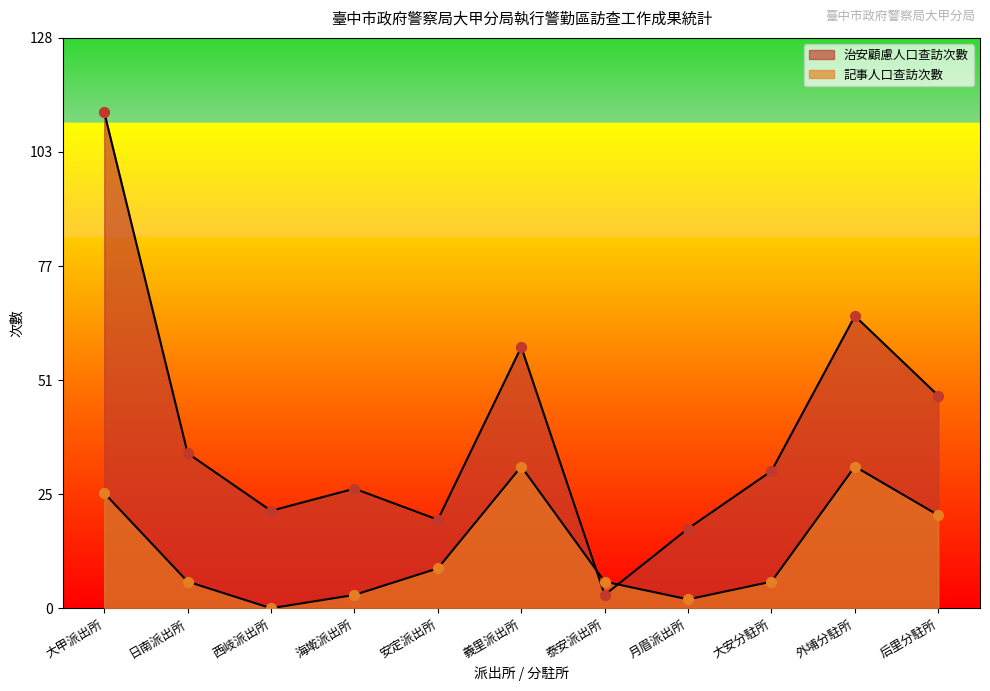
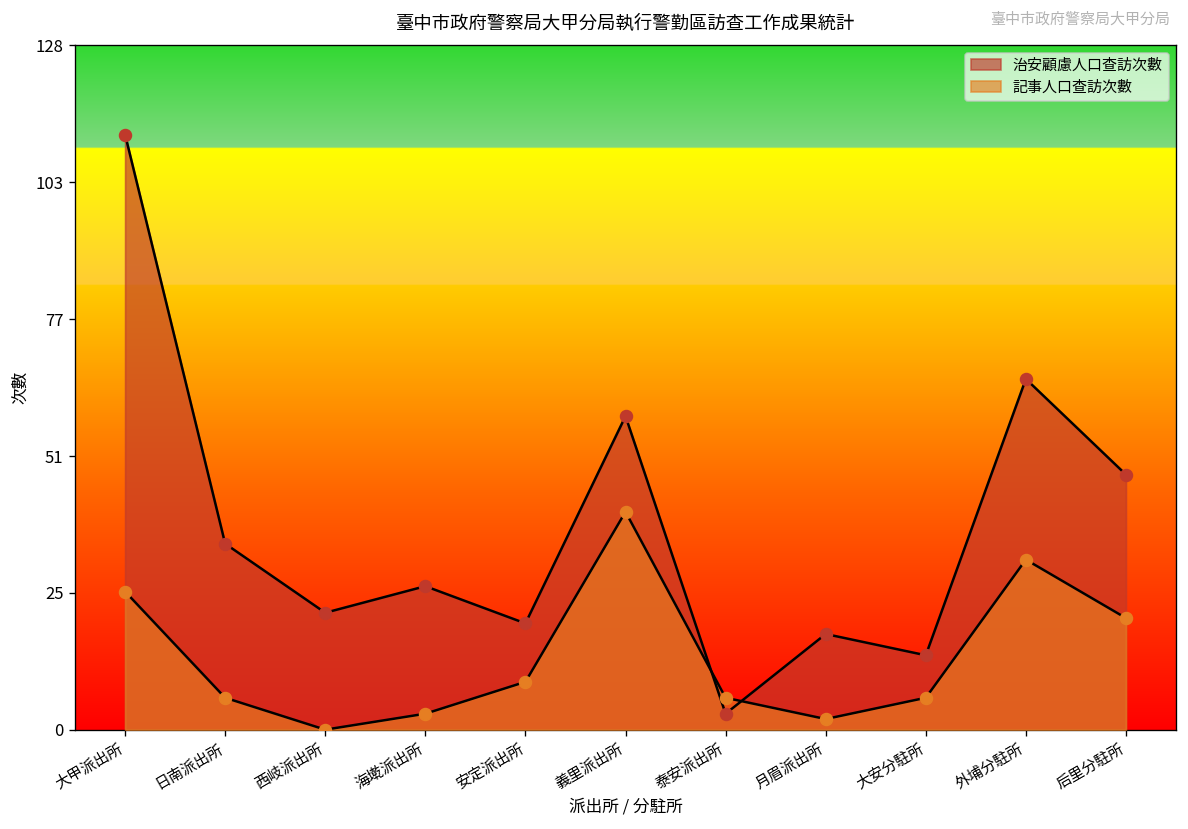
記事人口查訪次數, 義里派出所: 32 -> 41
治安顧慮人口查訪次數, 大安分駐所: 31 -> 14
